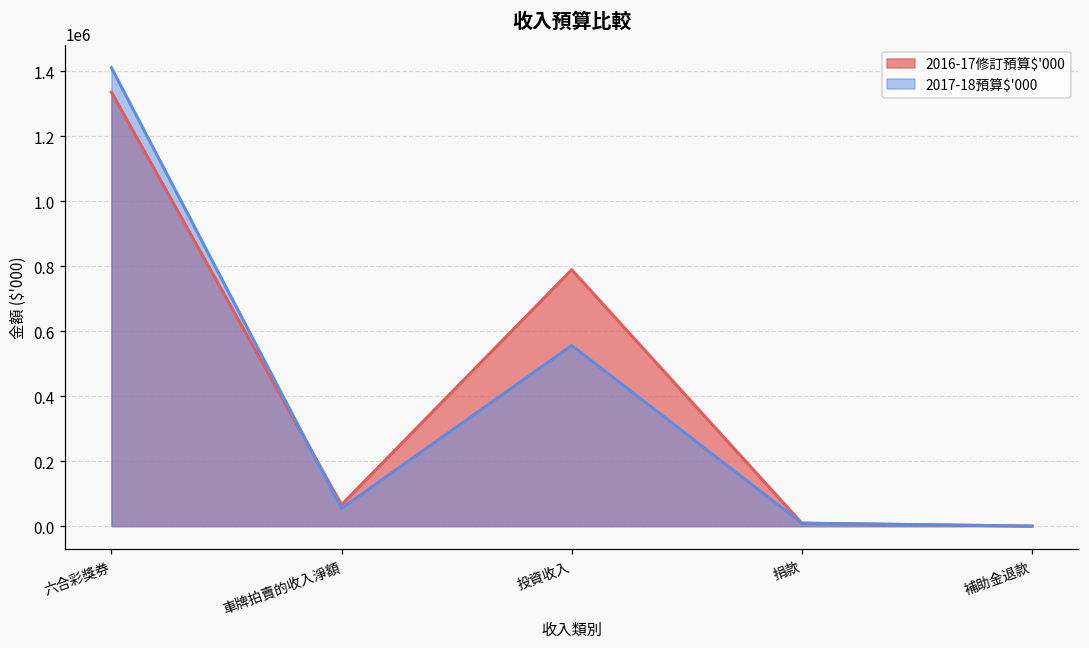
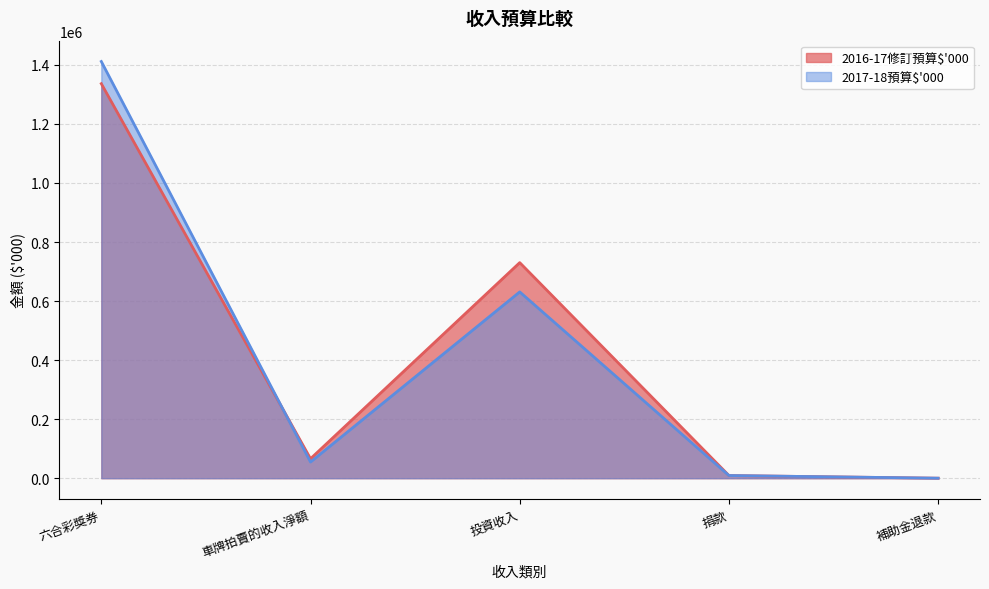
2016-17修訂預算$'000, 投資收入: 790000 -> 730000
2017-18預算$'000, 投資收入: 560000 -> 630000
